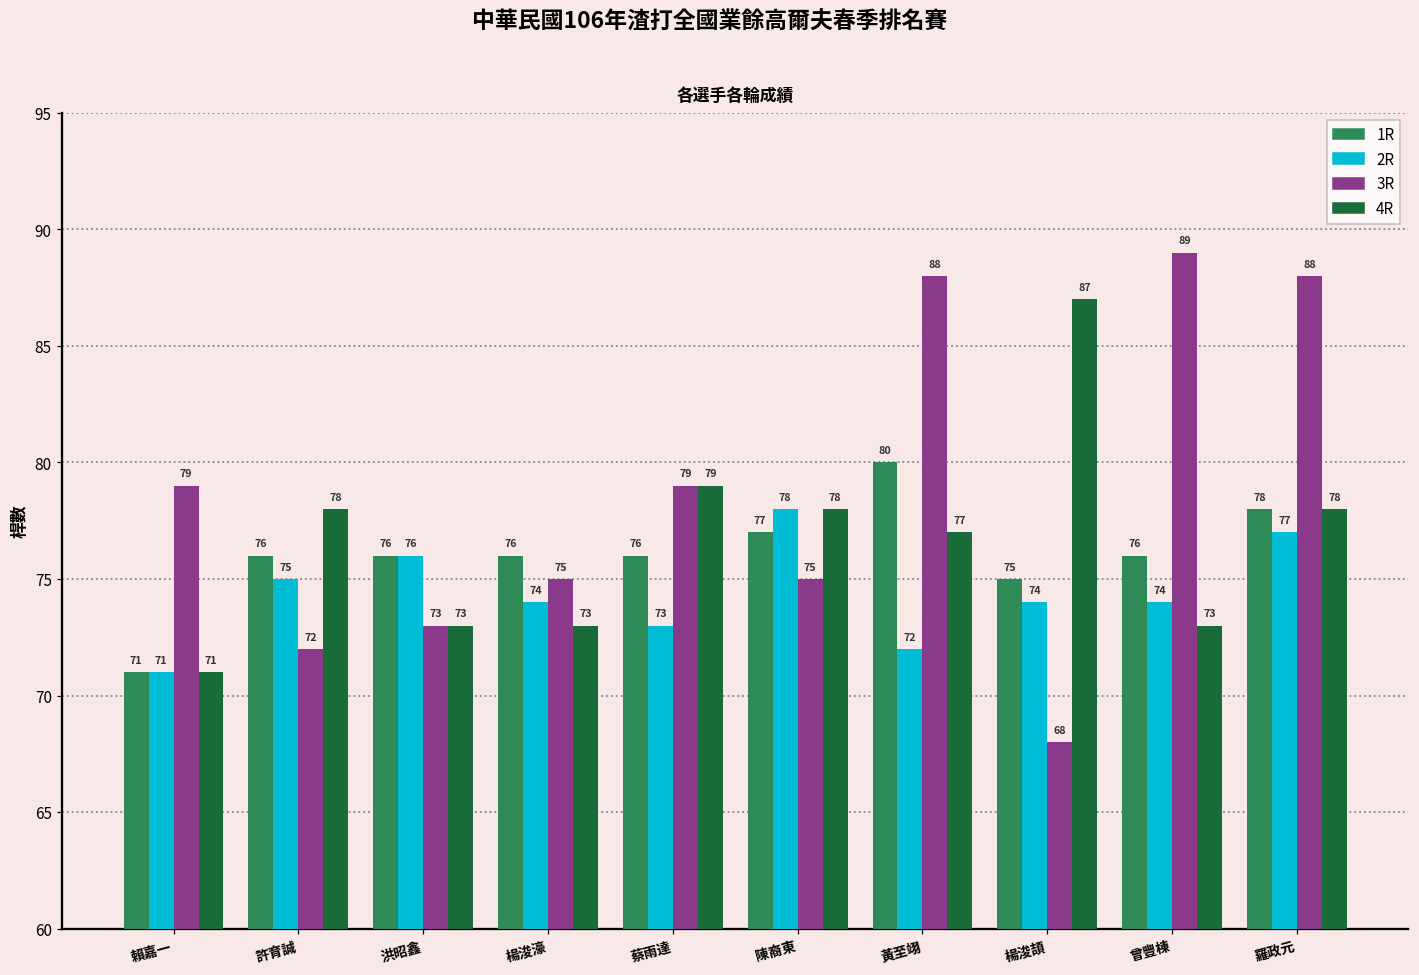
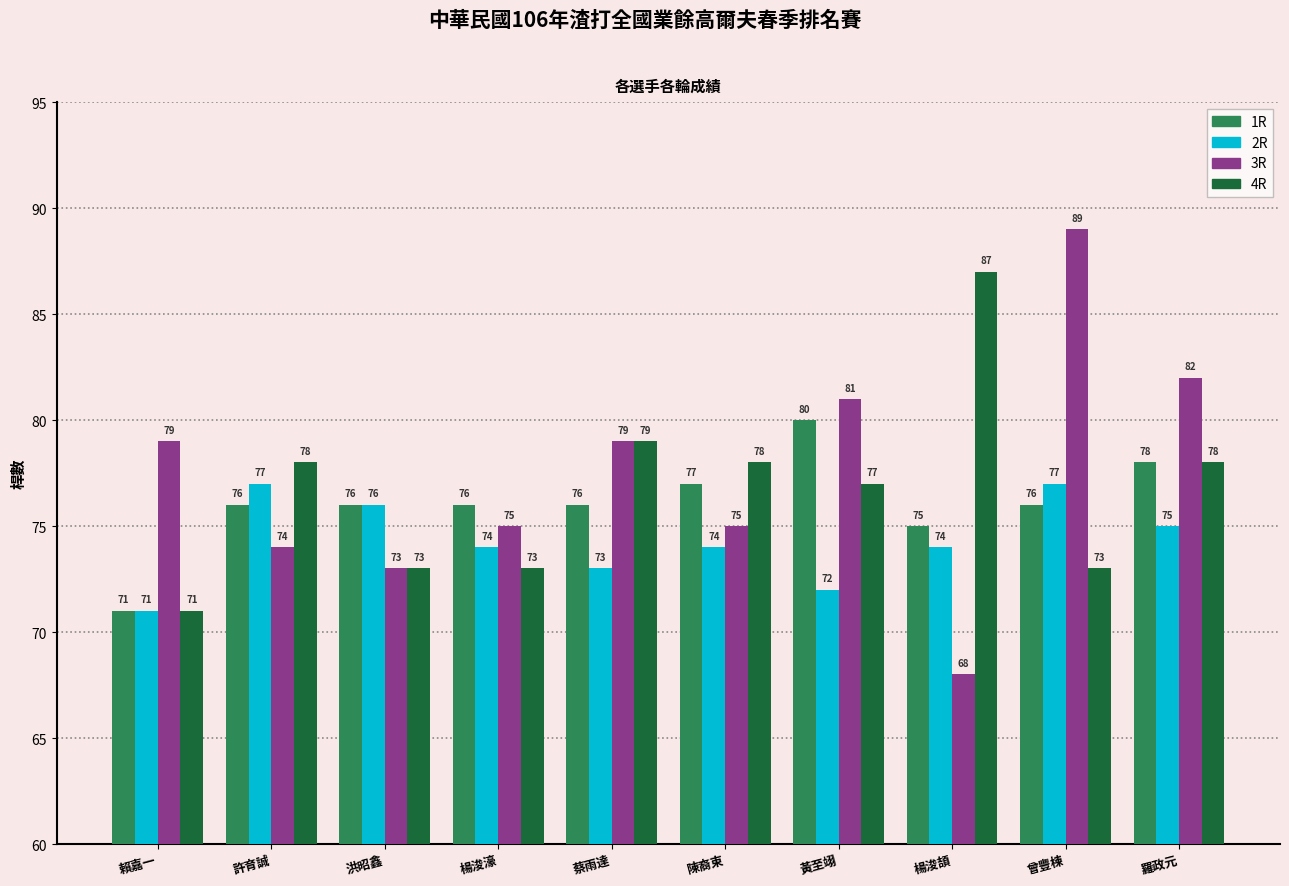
2R, 許育誠: 75 -> 77
3R, 許育誠: 72 -> 74
2R, 陳裔東: 78 -> 74
3R, 黃至翊: 88 -> 81
2R, 曾豐棟: 74 -> 77
2R, 羅政元: 77 -> 75
3R, 羅政元: 88 -> 82
